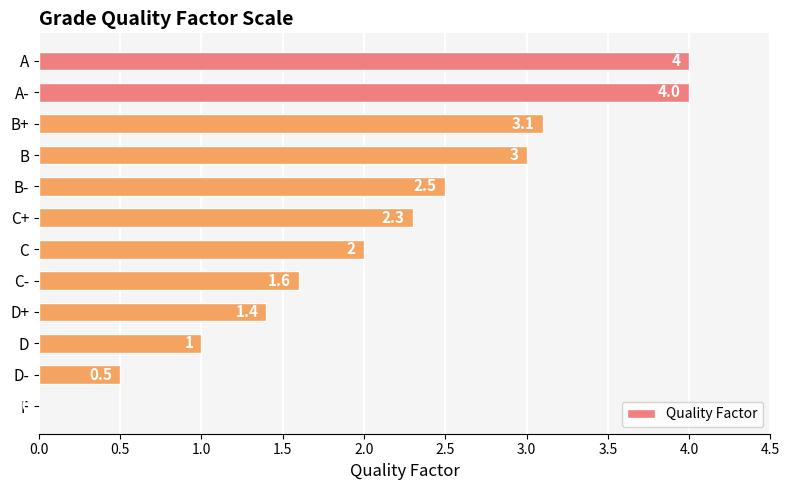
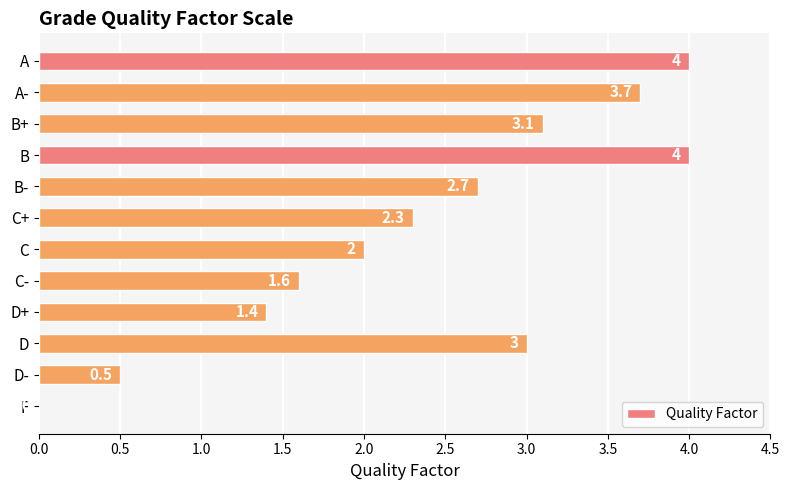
A-: 4.0 -> 3.7
B: 3 -> 4
B-: 2.5 -> 2.7
D: 1 -> 3
